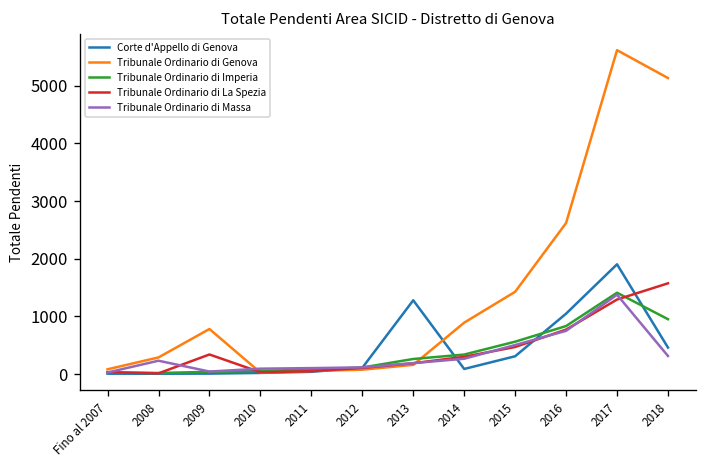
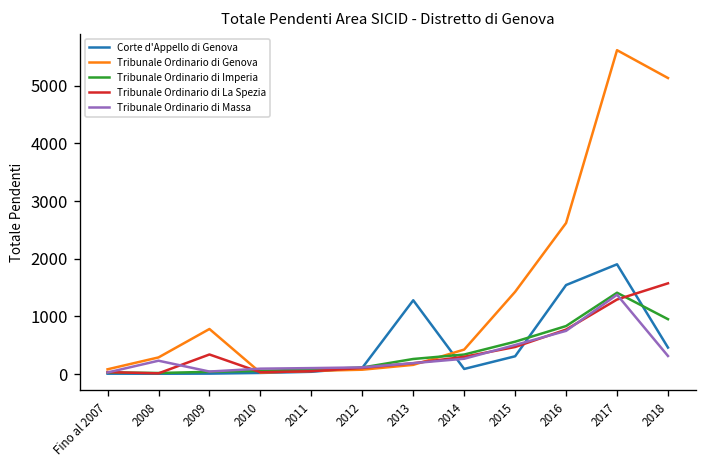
Tribunale Ordinario di Genova, 2014: 900 -> 400
Corte d'Appello di Genova, 2016: 1000 -> 1500
